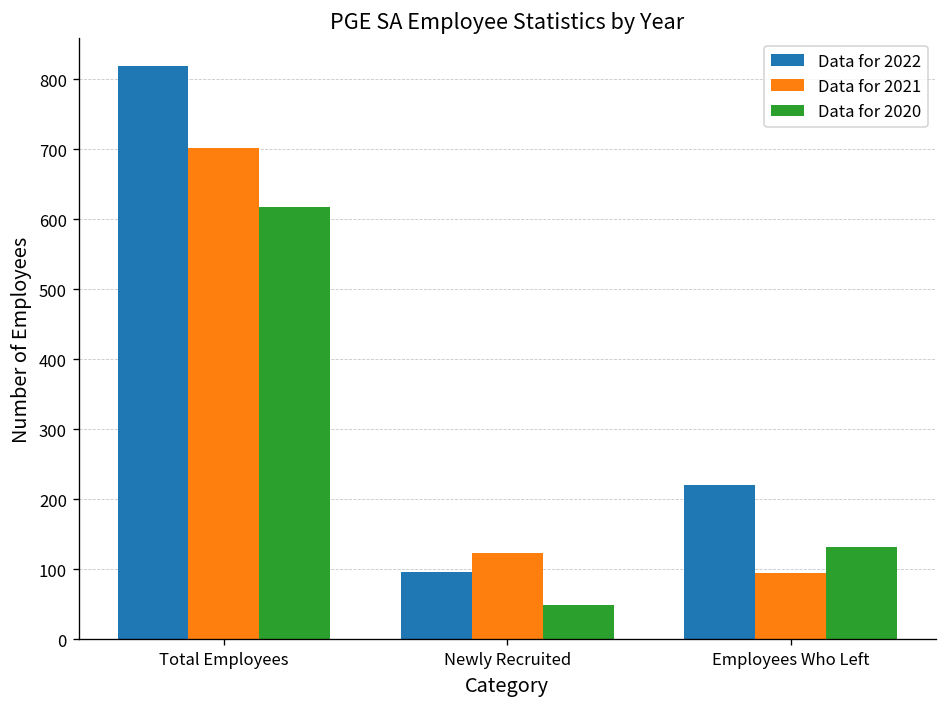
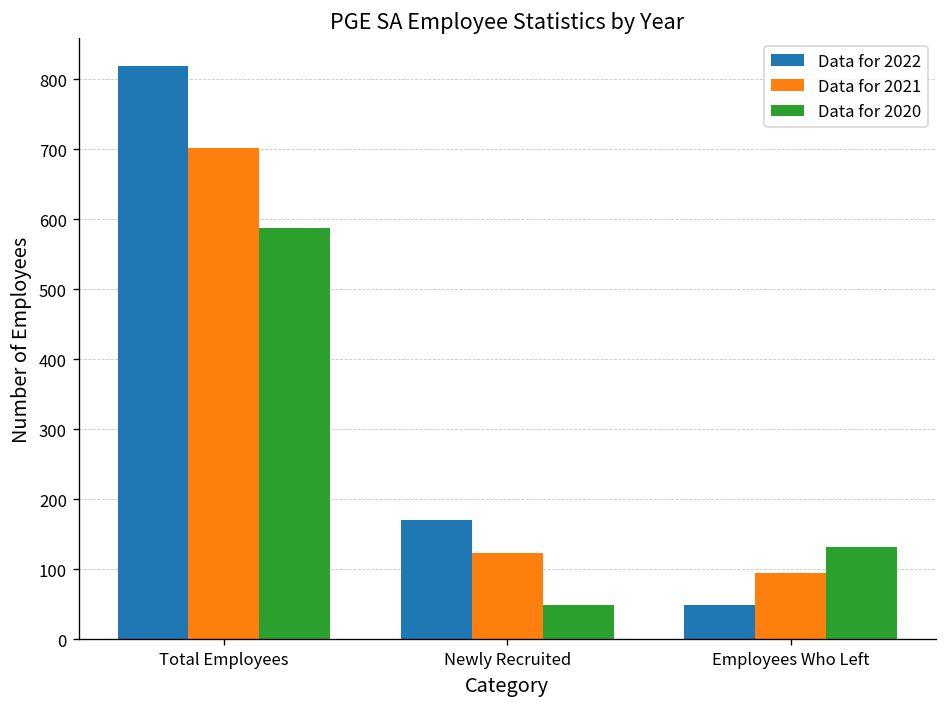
Data for 2020, Total Employees: 620 -> 590
Data for 2022, Newly Recruited: 100 -> 170
Data for 2022, Employees Who Left: 220 -> 50
